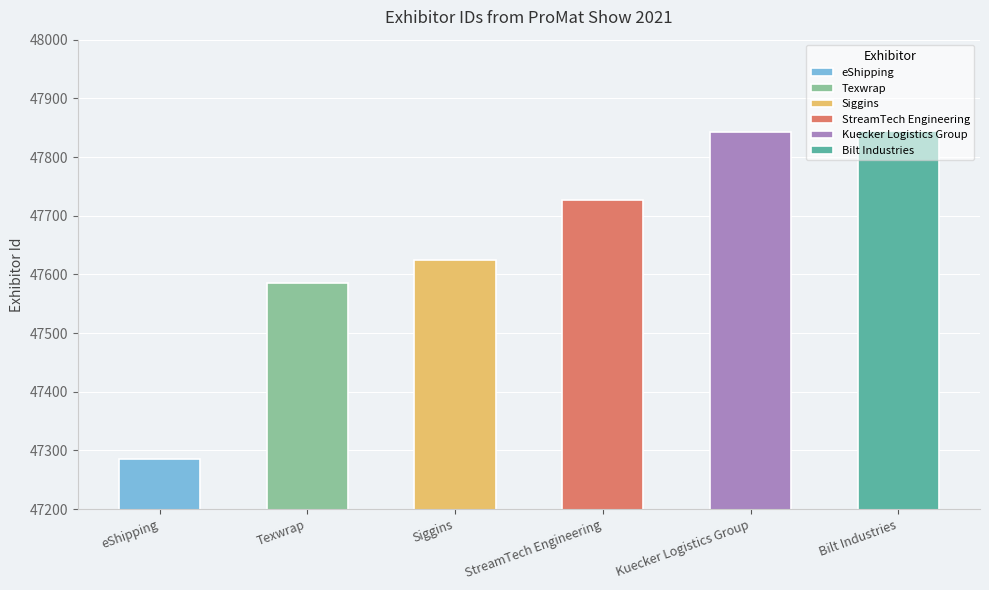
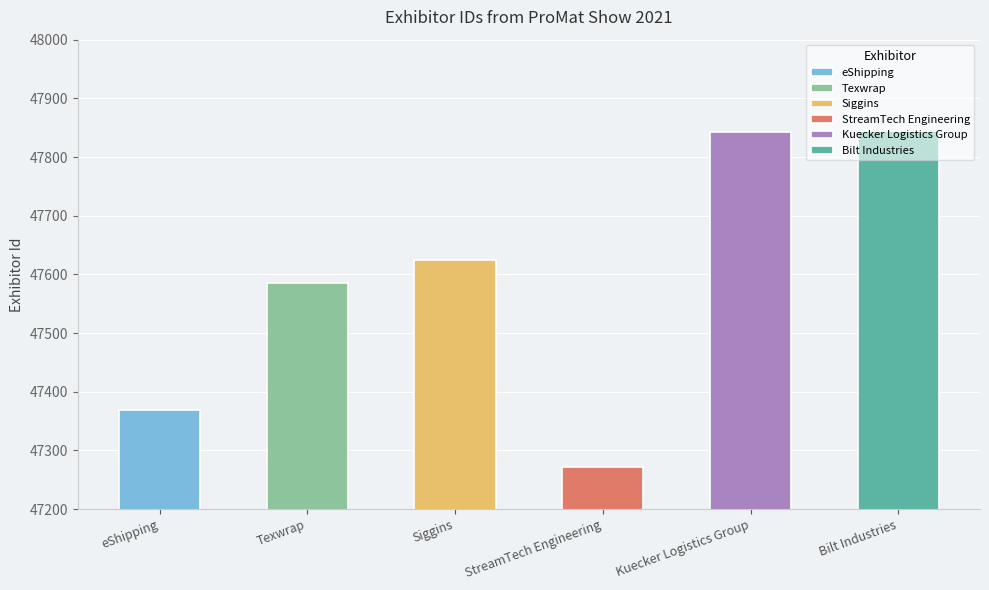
eShipping: 47290 -> 47370
StreamTech Engineering: 47730 -> 47270
